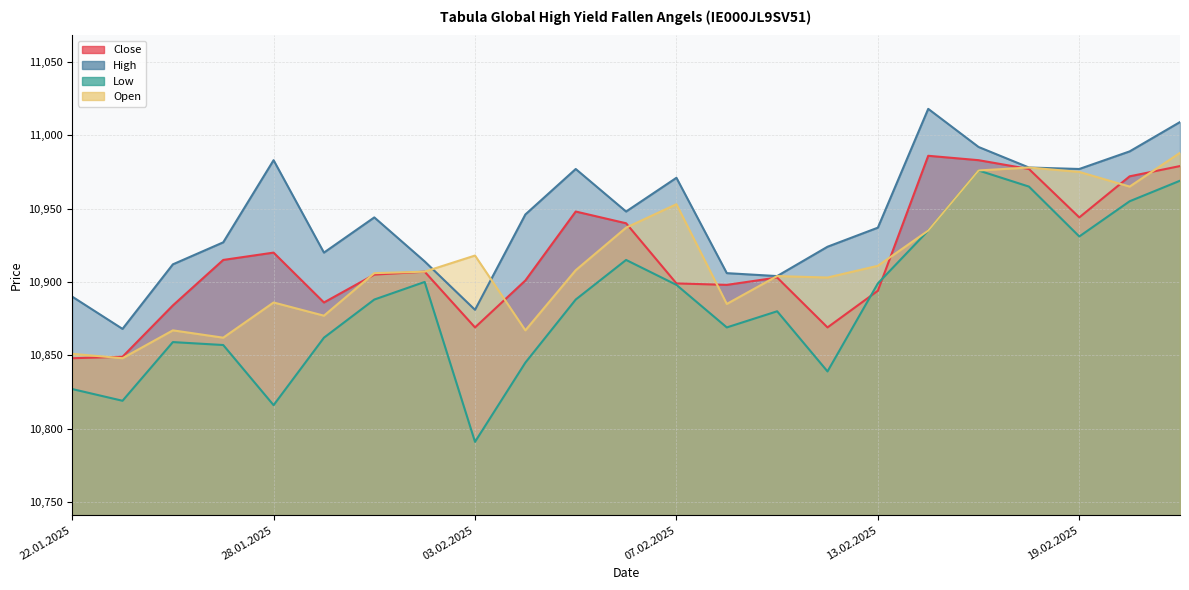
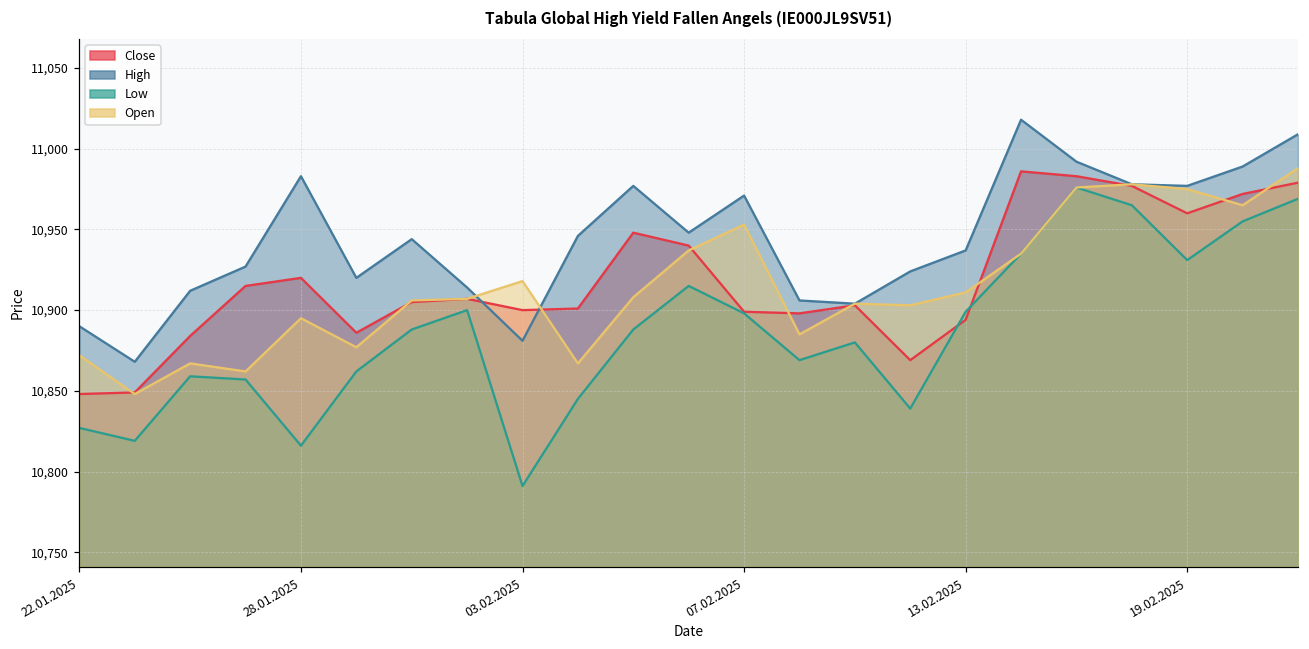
Open, 22.01.2025: 10,851 -> 10,872
Open, 28.01.2025: 10,886 -> 10,895
Close, 03.02.2025: 10,869 -> 10,900
Close, 19.02.2025: 10,944 -> 10,960
